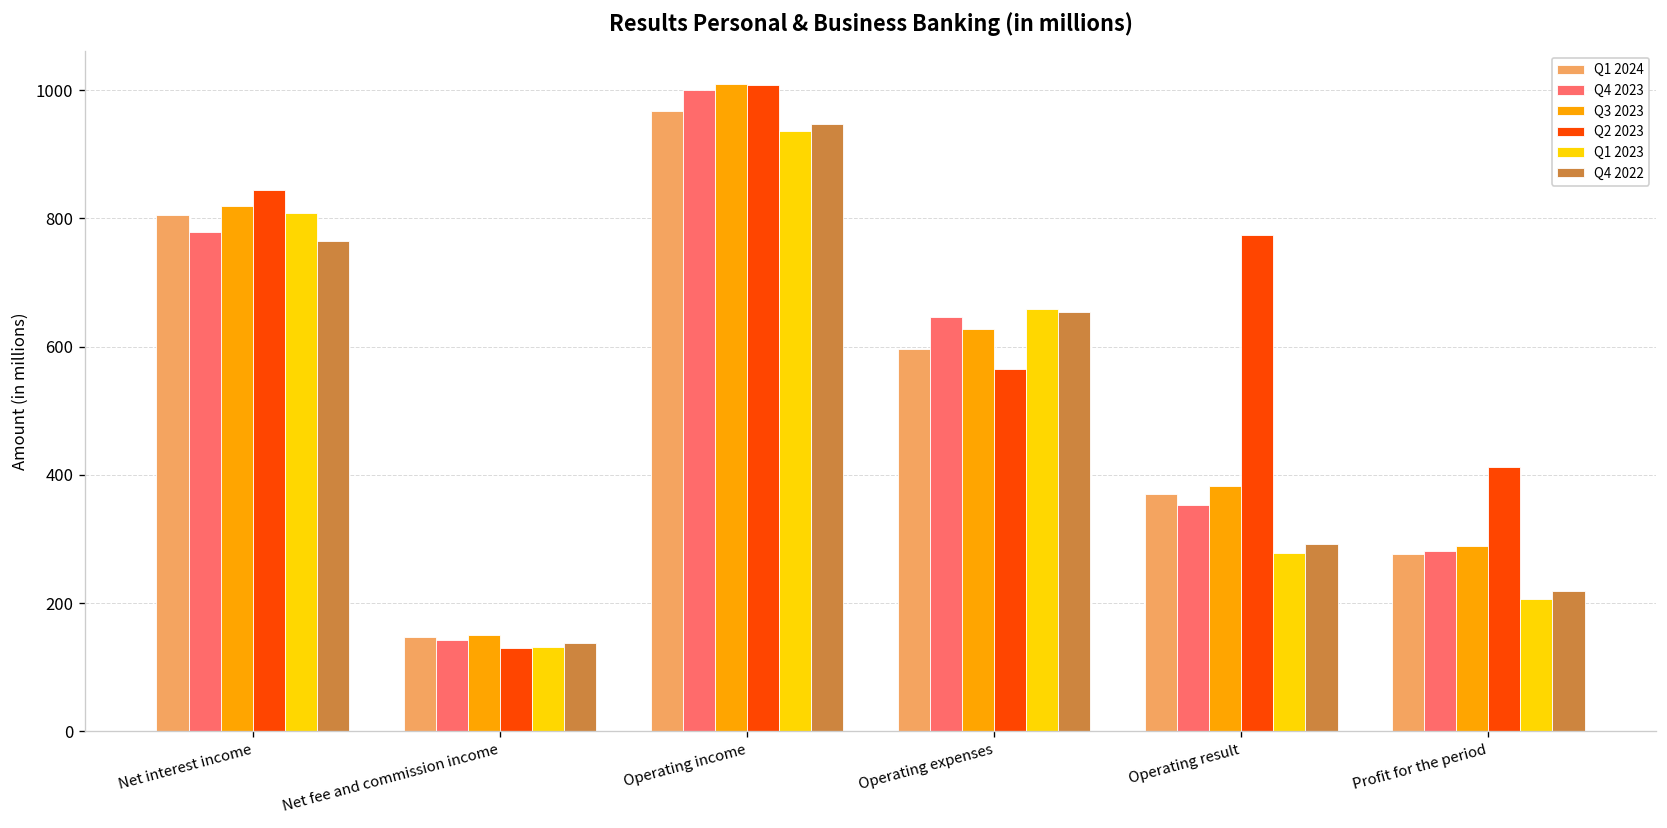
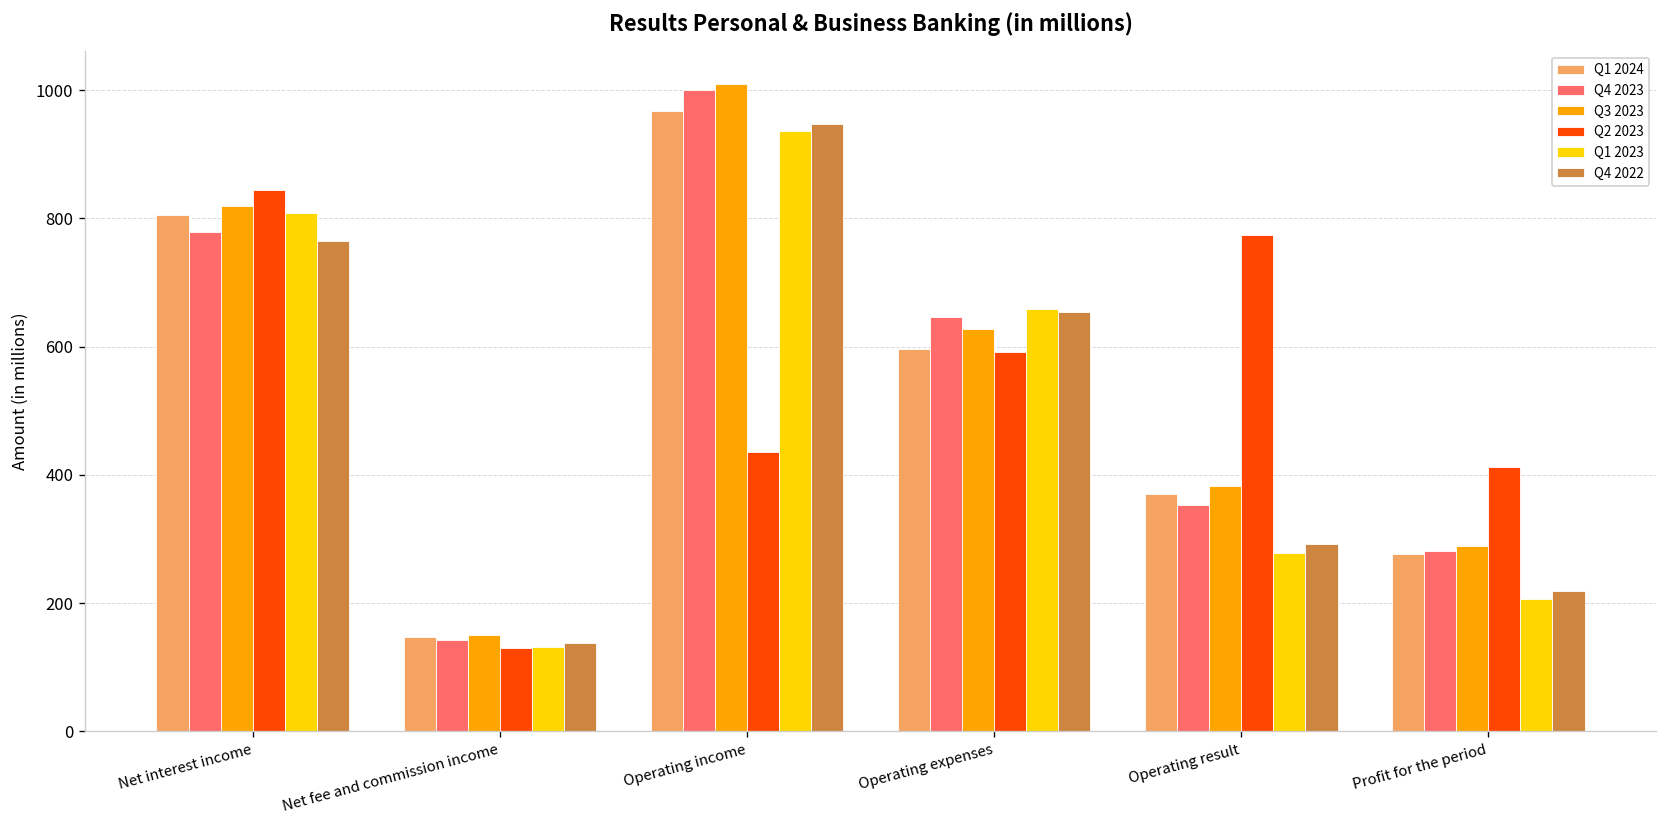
Q2 2023, Operating income: 1010 -> 440
Q2 2023, Operating expenses: 570 -> 590
